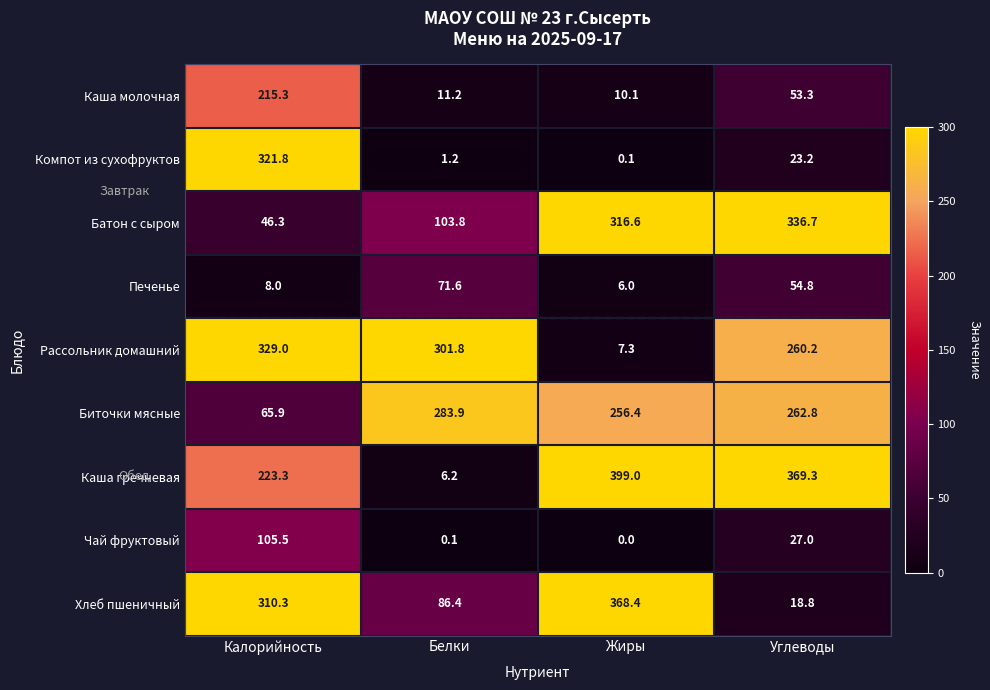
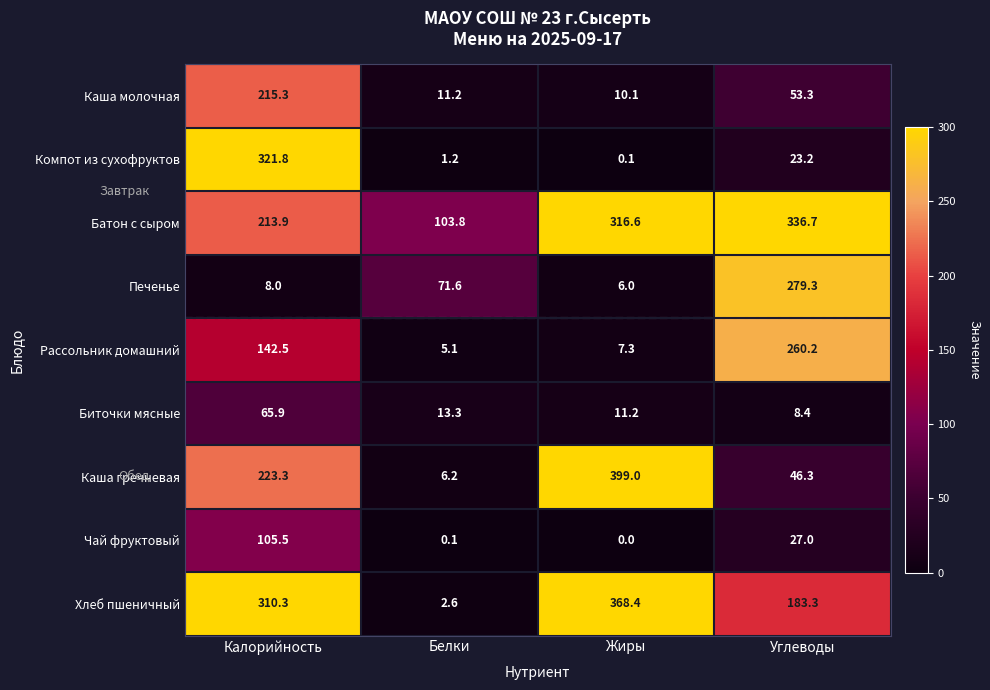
Батон с сыром, Калорийность: 46.3 -> 213.9
Печенье, Углеводы: 54.8 -> 279.3
Рассольник домашний, Калорийность: 329.0 -> 142.5
Рассольник домашний, Белки: 301.8 -> 5.1
Биточки мясные, Белки: 283.9 -> 13.3
Биточки мясные, Жиры: 256.4 -> 11.2
Биточки мясные, Углеводы: 262.8 -> 8.4
Каша гречневая, Углеводы: 369.3 -> 46.3
Хлеб пшеничный, Белки: 86.4 -> 2.6
Хлеб пшеничный, Углеводы: 18.8 -> 183.3
